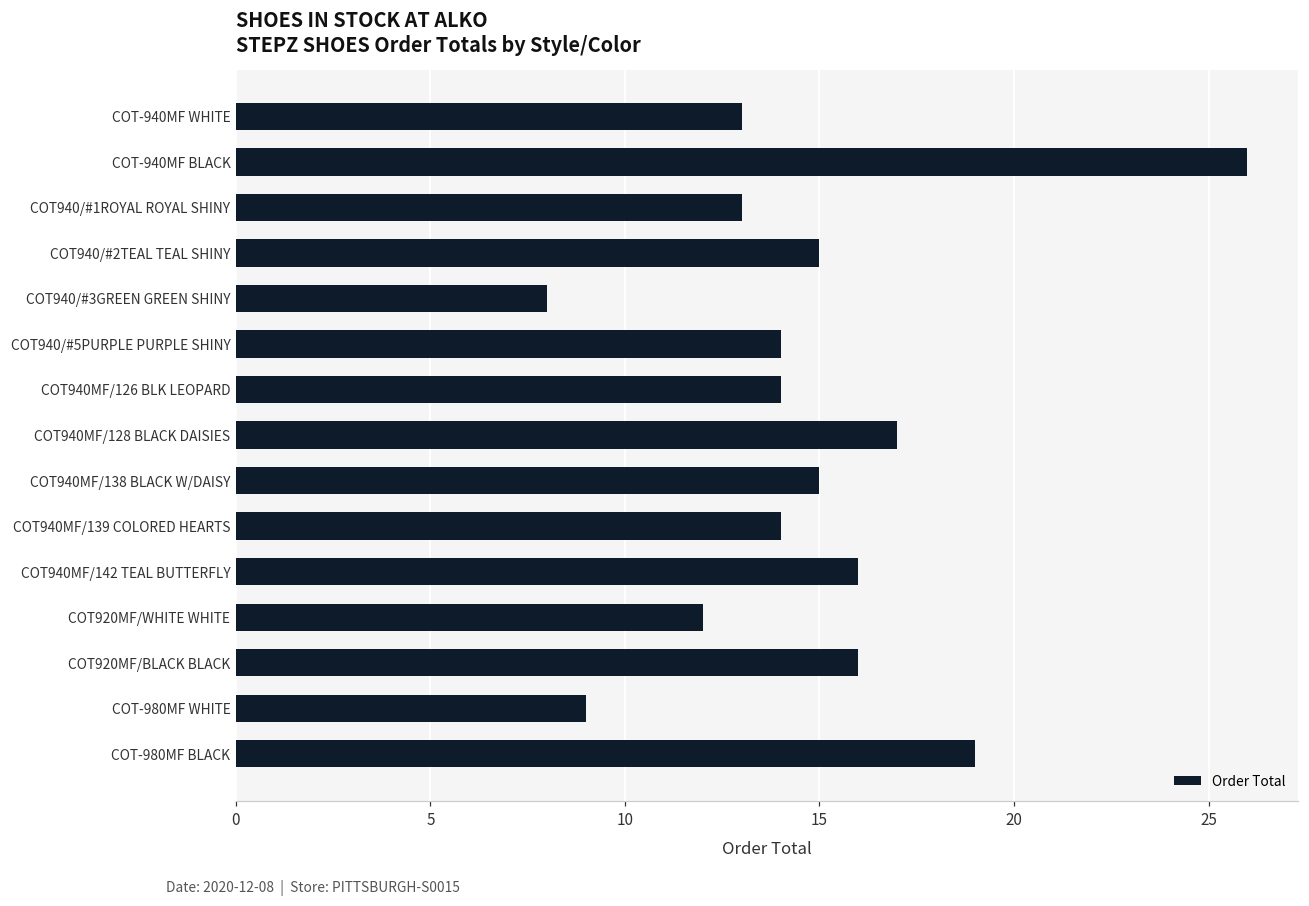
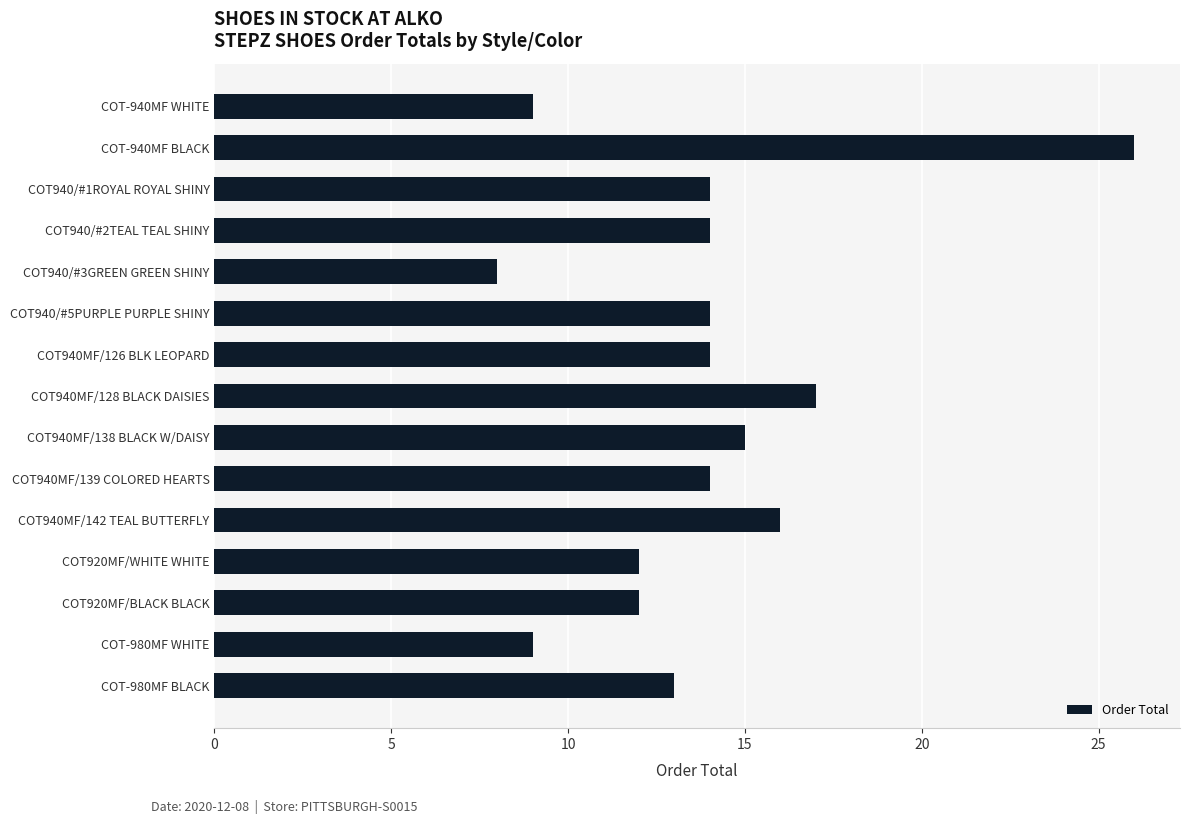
COT-940MF WHITE: 13 -> 9
COT940/#1ROYAL ROYAL SHINY: 13 -> 14
COT940/#2TEAL TEAL SHINY: 15 -> 14
COT920MF/BLACK BLACK: 16 -> 12
COT-980MF BLACK: 19 -> 13
